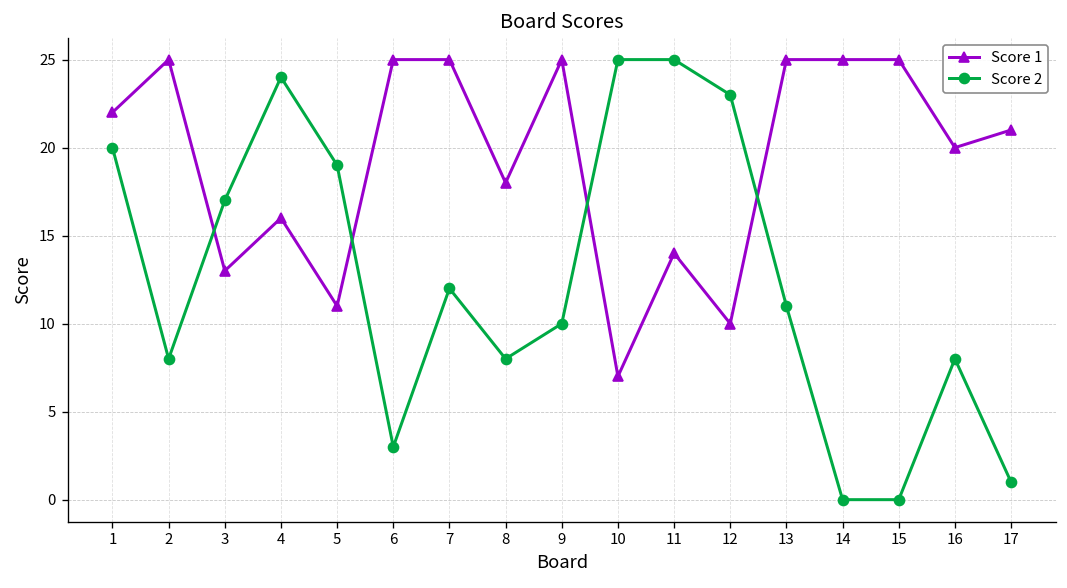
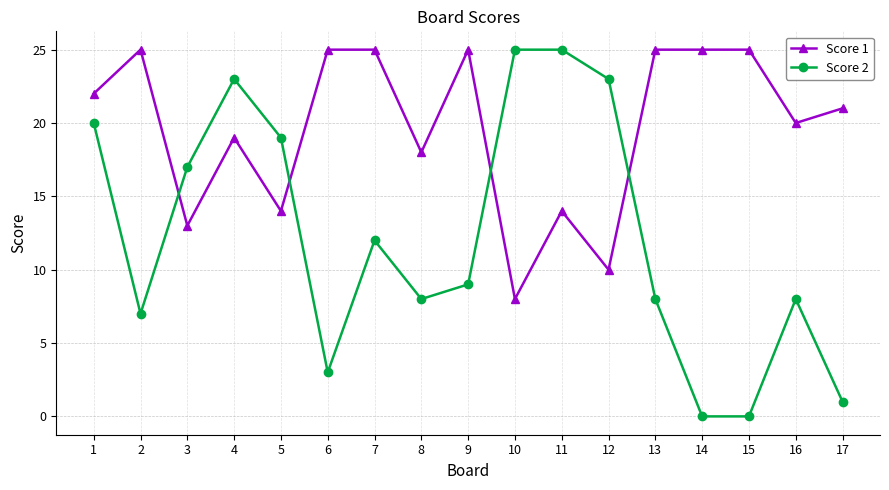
Score 2, 2: 8 -> 7
Score 1, 4: 16 -> 19
Score 2, 4: 24 -> 23
Score 1, 5: 11 -> 14
Score 2, 9: 10 -> 9
Score 1, 10: 7 -> 8
Score 2, 13: 11 -> 8
